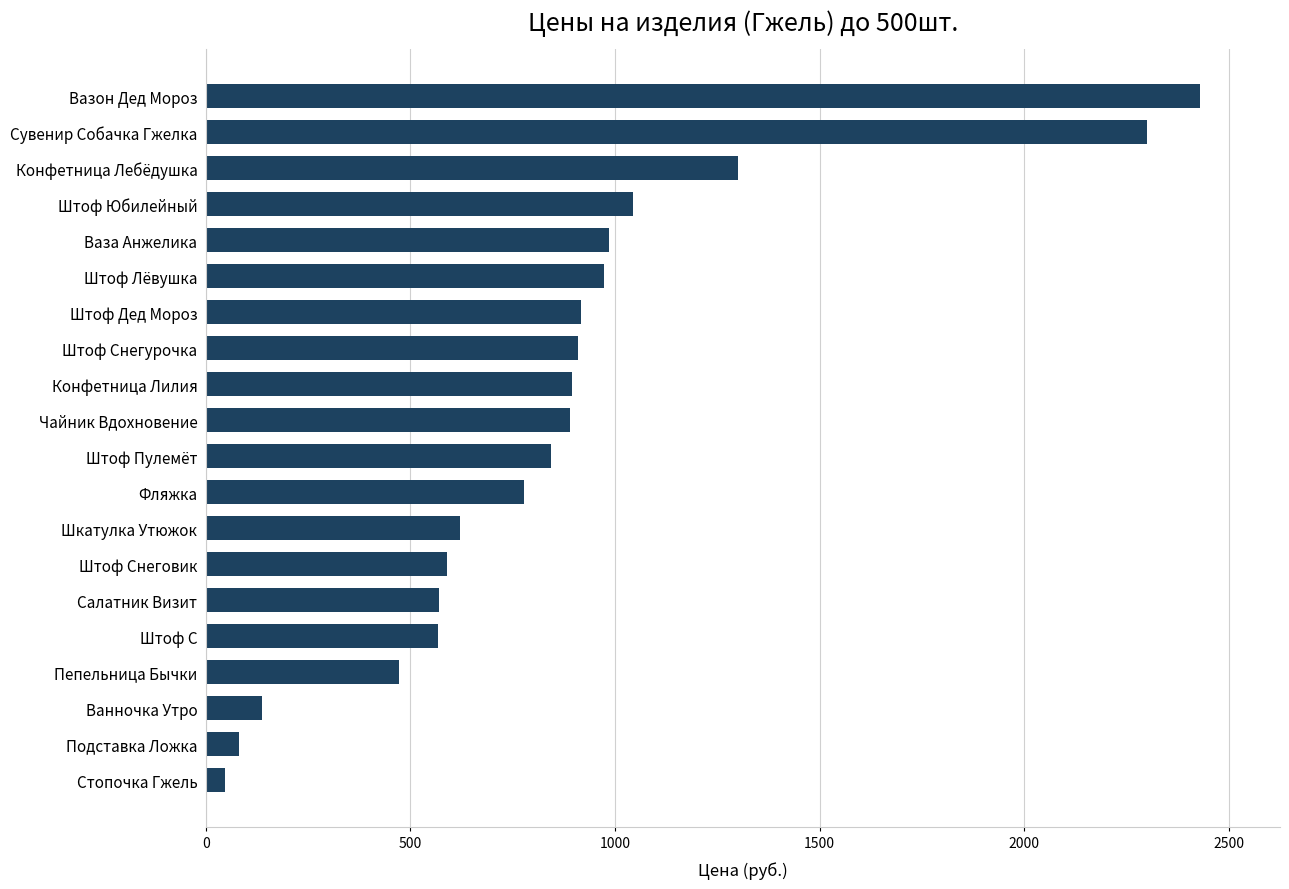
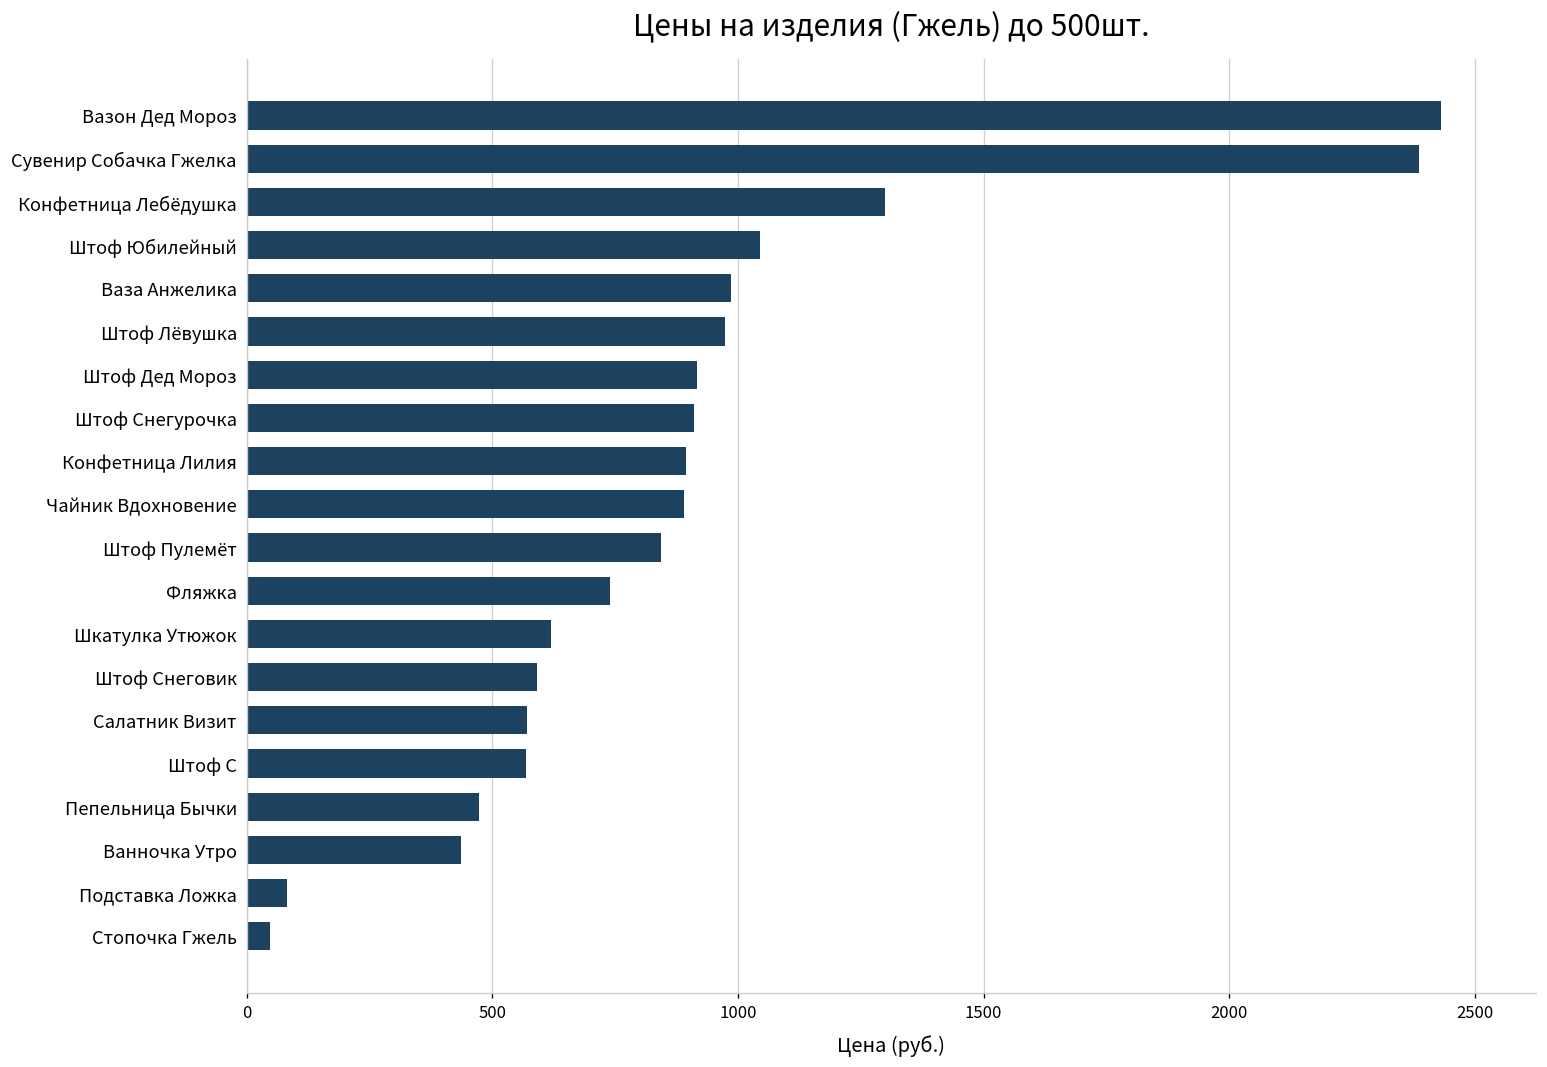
Сувенир Собачка Гжелка: 2300 -> 2390
Фляжка: 780 -> 740
Ванночка Утро: 140 -> 440
